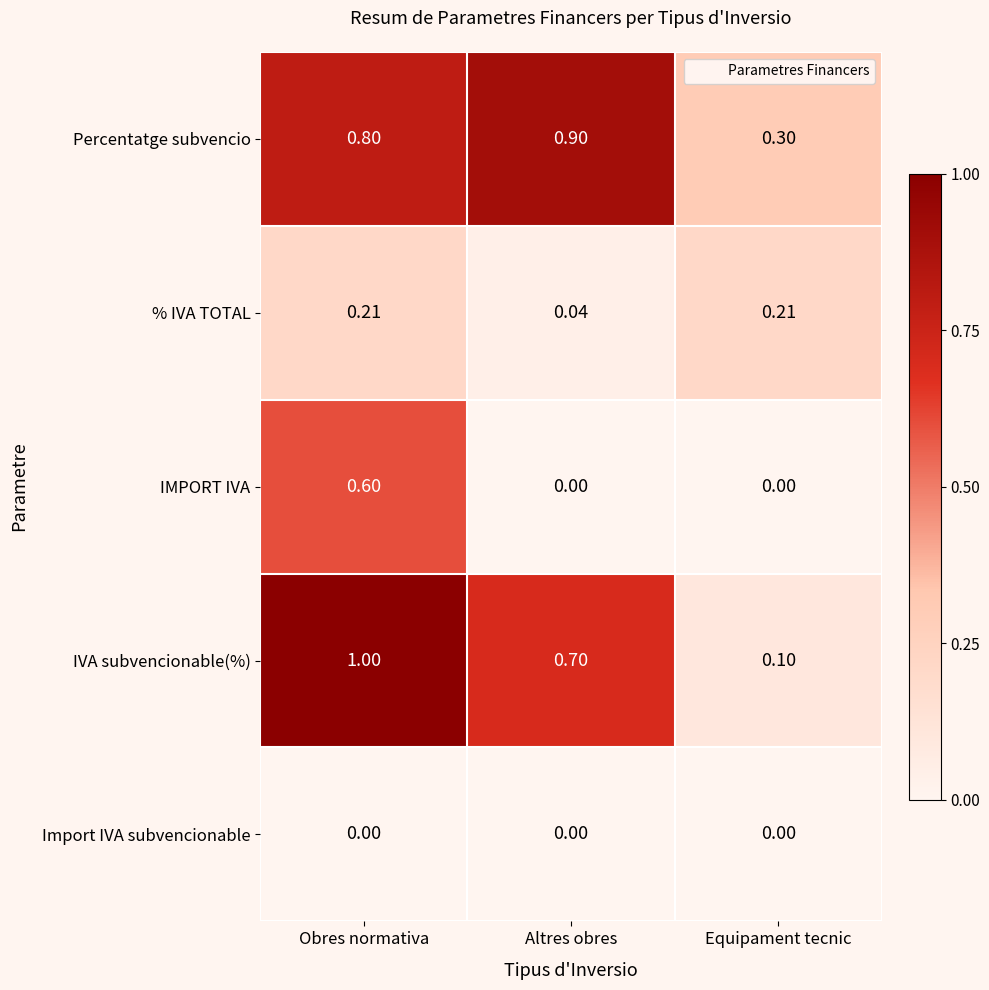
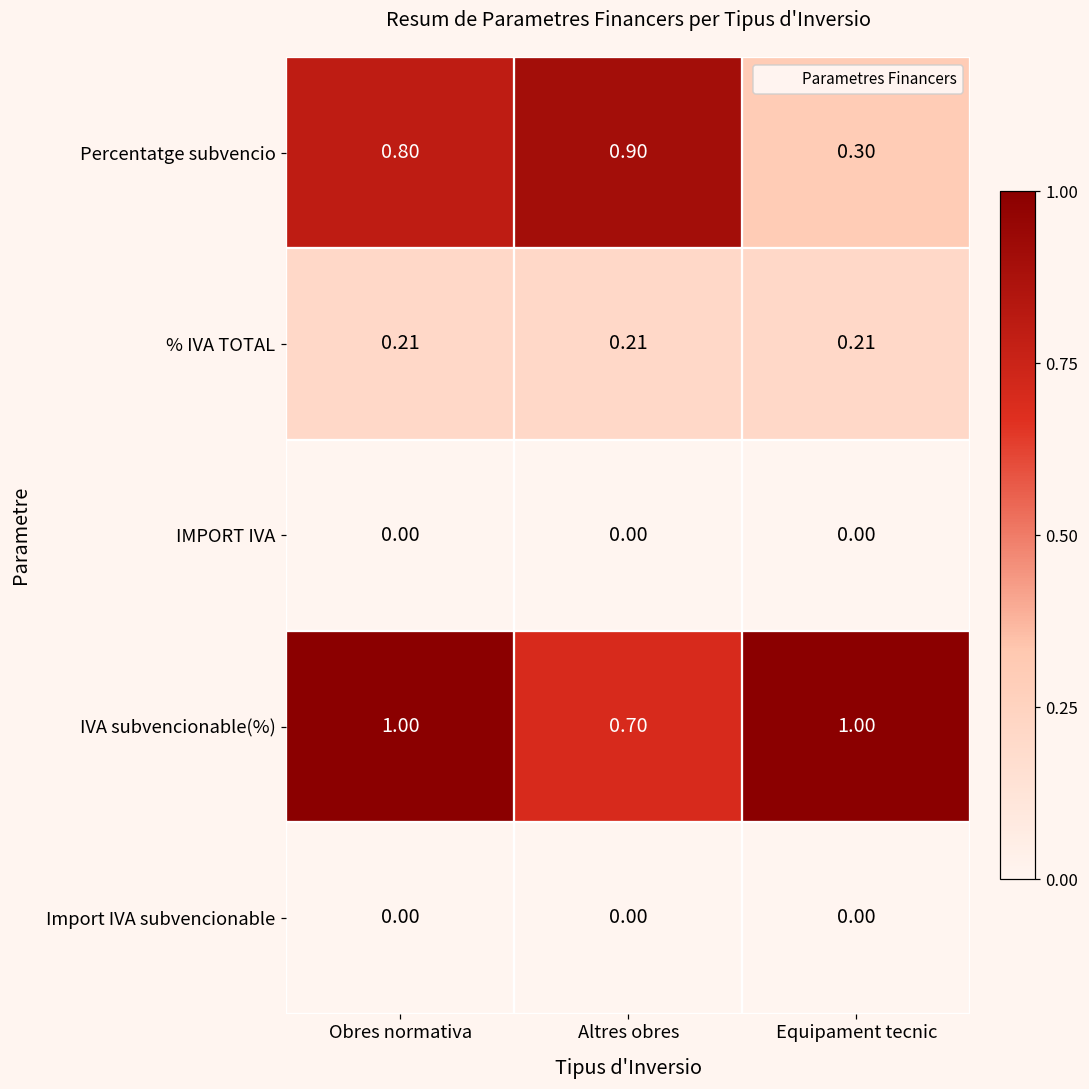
% IVA TOTAL, Altres obres: 0.04 -> 0.21
IMPORT IVA, Obres normativa: 0.60 -> 0.00
IVA subvencionable(%), Equipament tecnic: 0.10 -> 1.00
